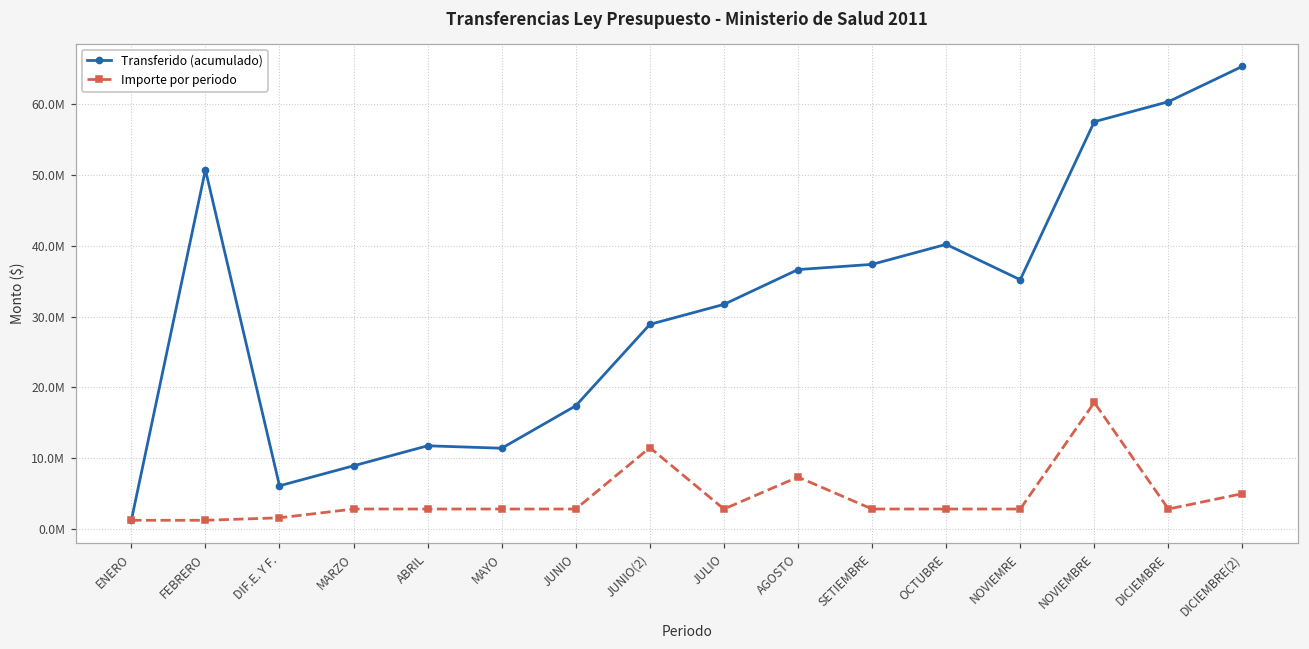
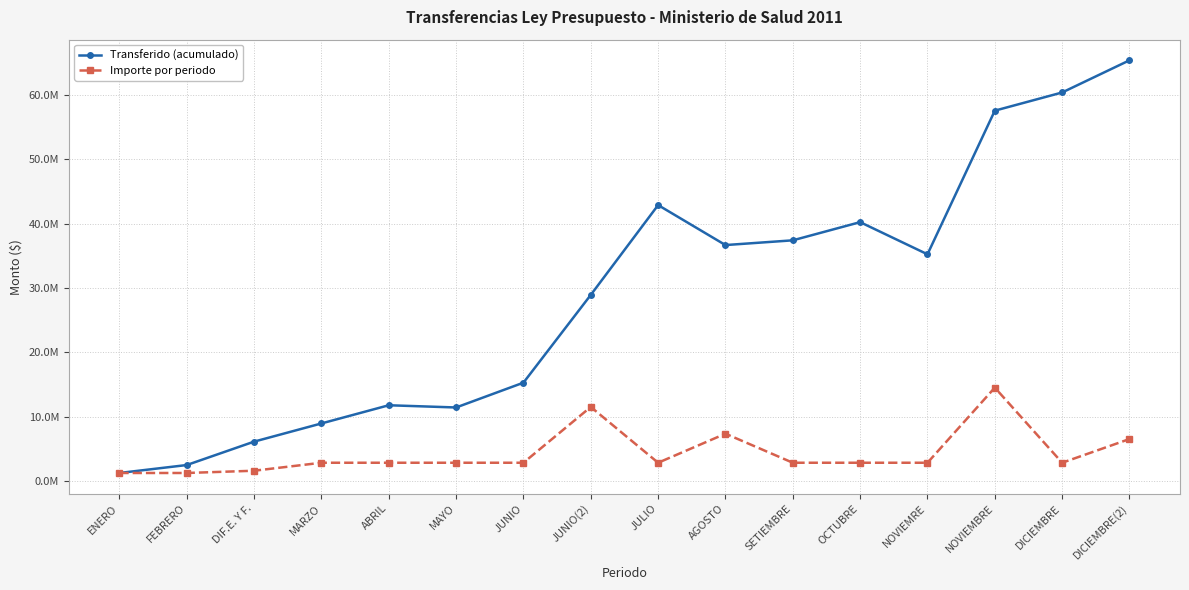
Transferido (acumulado), FEBRERO: 51000000 -> 2000000
Transferido (acumulado), JUNIO: 17000000 -> 15000000
Transferido (acumulado), JULIO: 32000000 -> 43000000
Importe por periodo, NOVIEMBRE: 18000000 -> 15000000
Importe por periodo, DICIEMBRE(2): 5000000 -> 7000000
